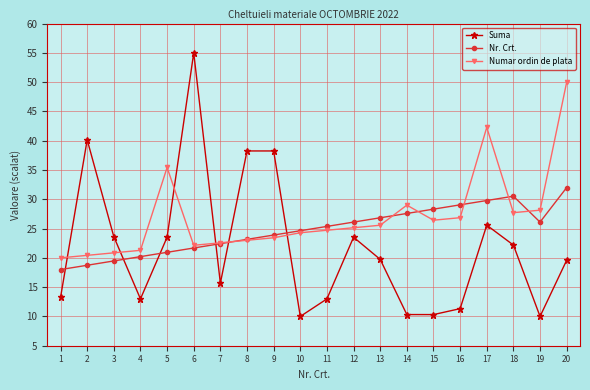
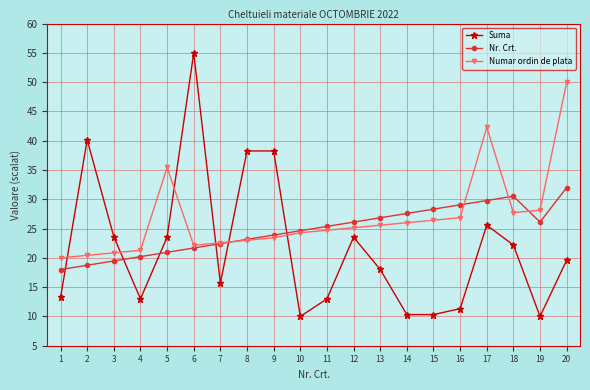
Suma, 13: 20 -> 18
Numar ordin de plata, 14: 29 -> 26
